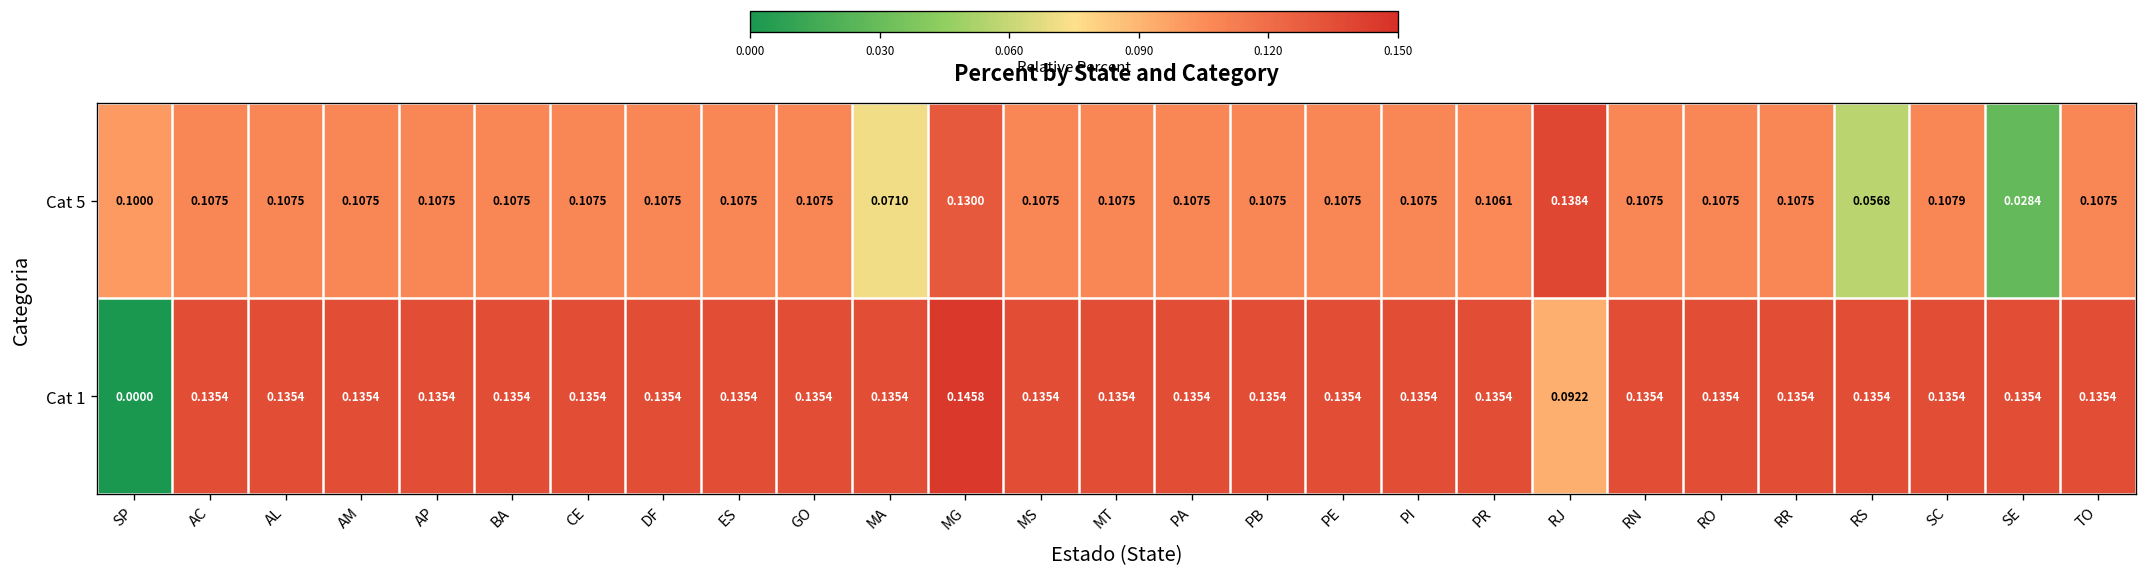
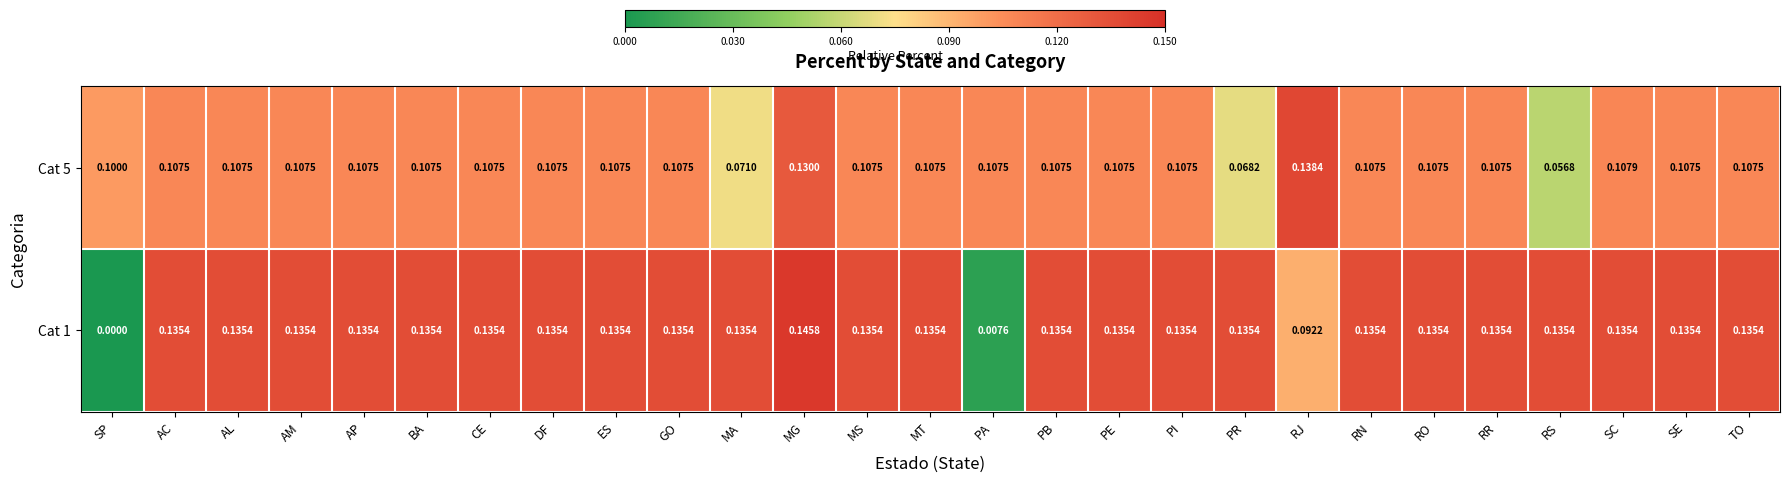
Cat 5, PR: 0.1061 -> 0.0682
Cat 5, SE: 0.0284 -> 0.1075
Cat 1, PA: 0.1354 -> 0.0076
